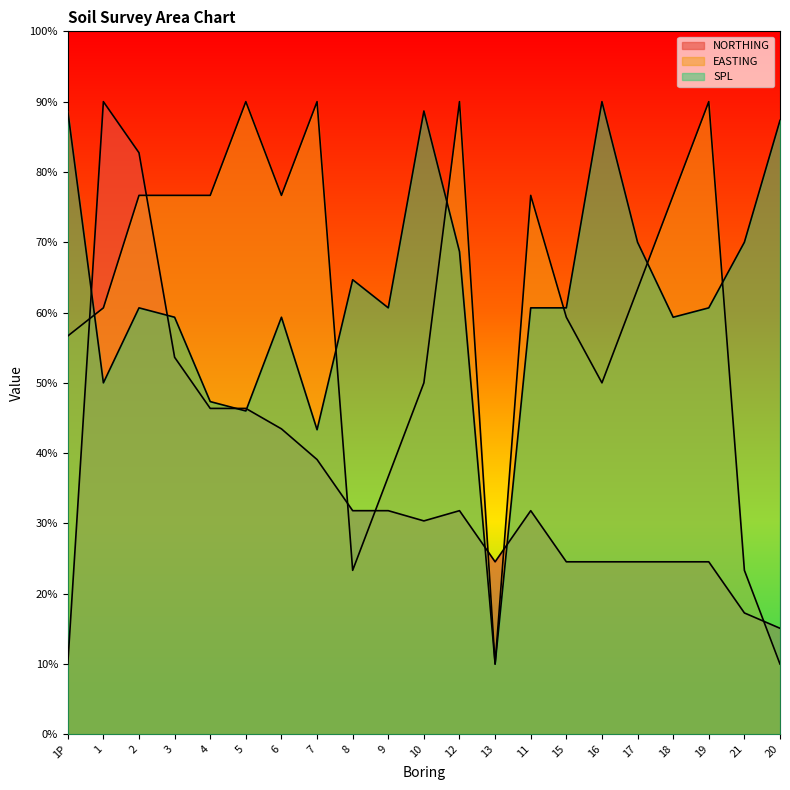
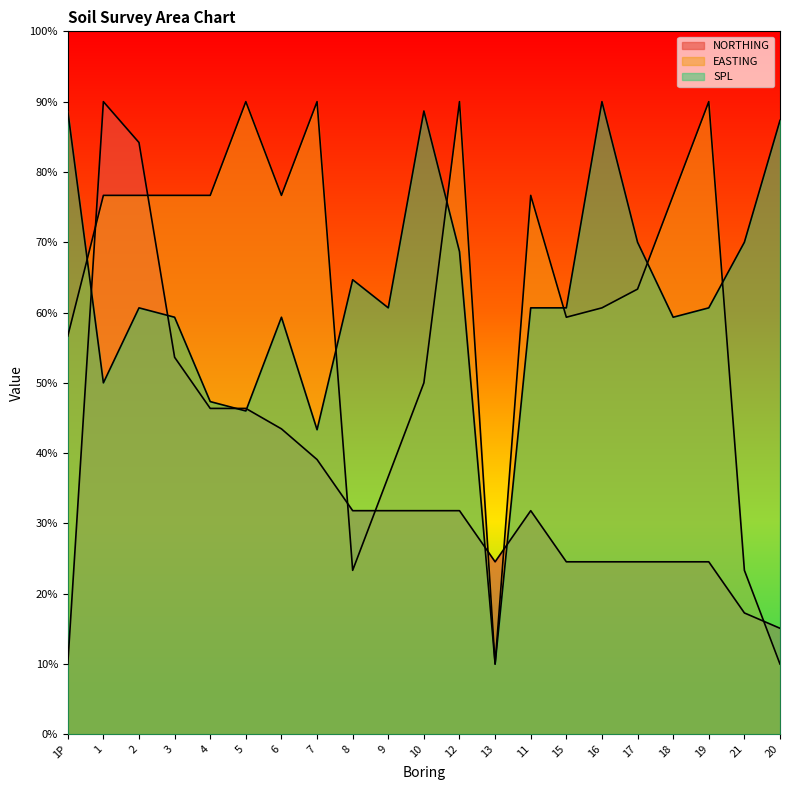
EASTING, 1: 61% -> 77%
NORTHING, 2: 83% -> 84%
NORTHING, 10: 30% -> 32%
EASTING, 16: 50% -> 61%
